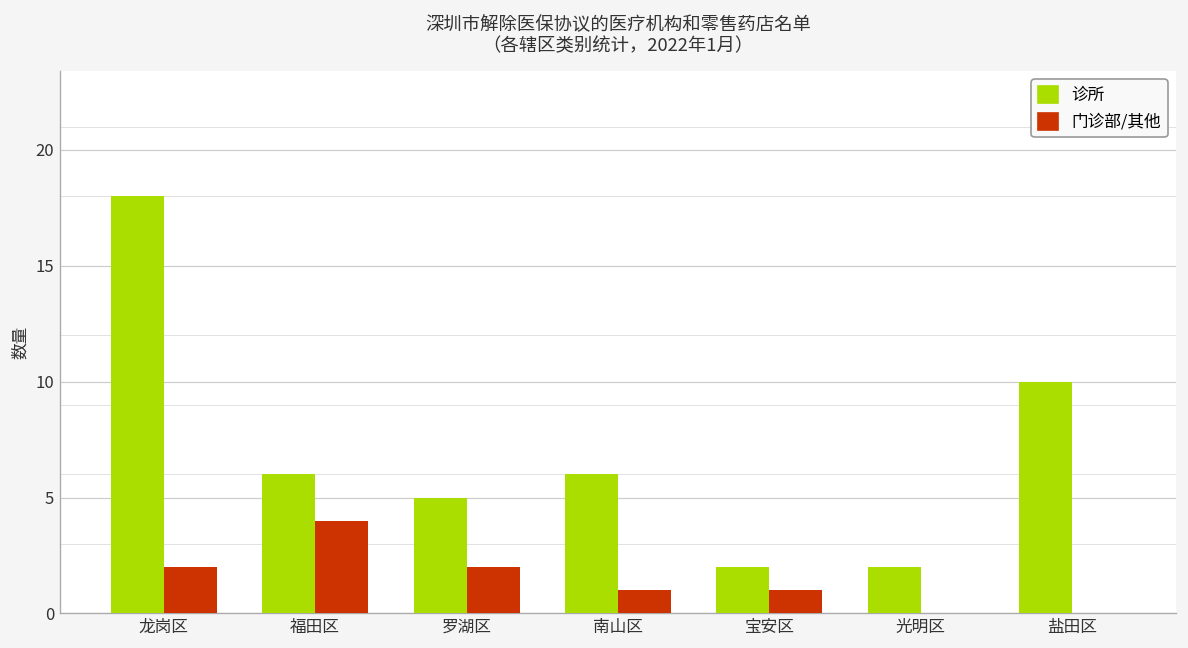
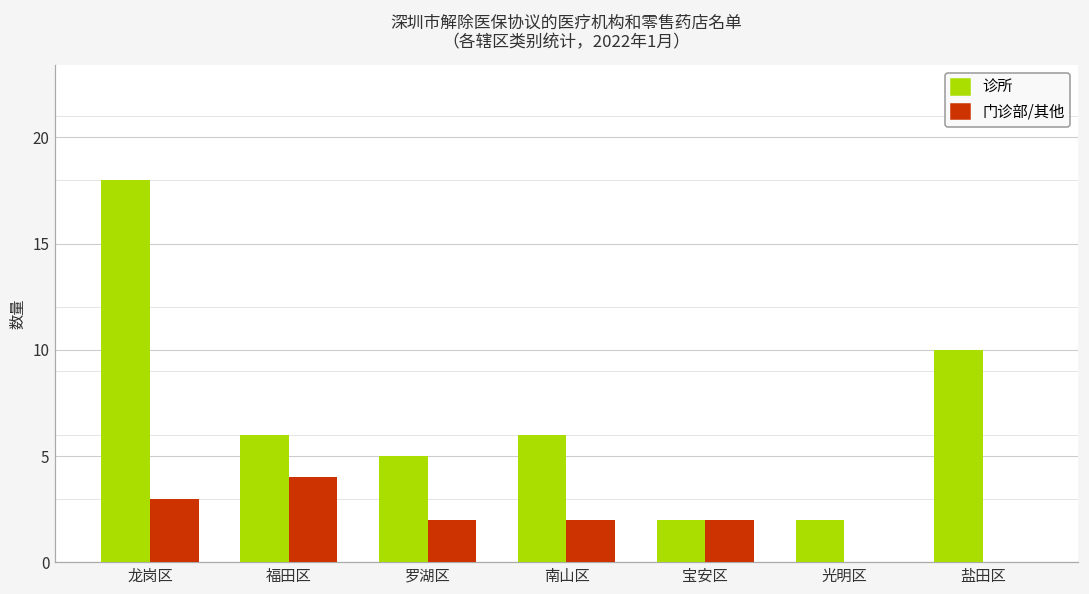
门诊部/其他, 龙岗区: 2 -> 3
门诊部/其他, 南山区: 1 -> 2
门诊部/其他, 宝安区: 1 -> 2
